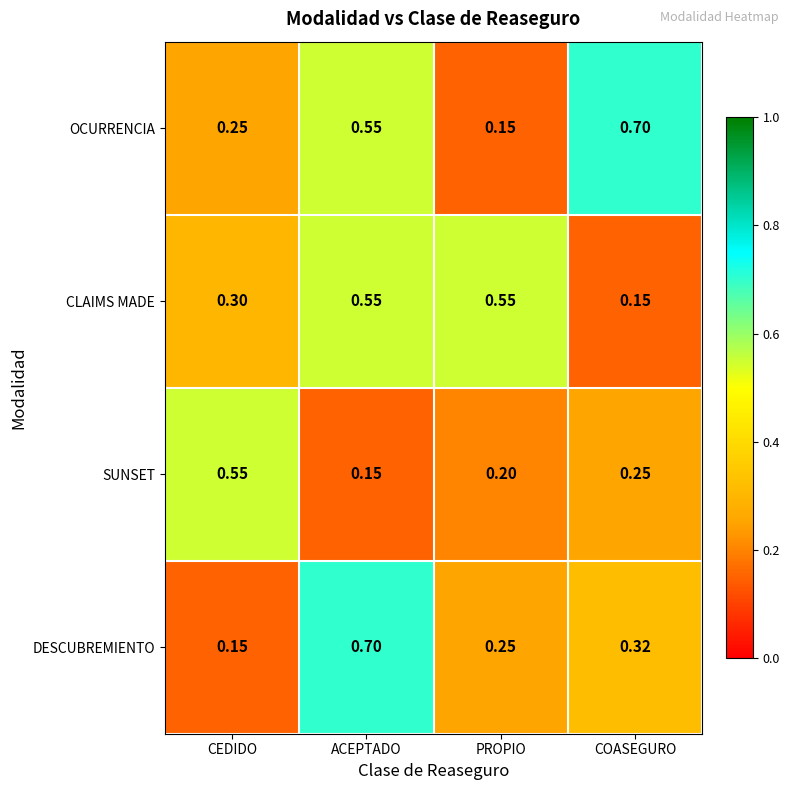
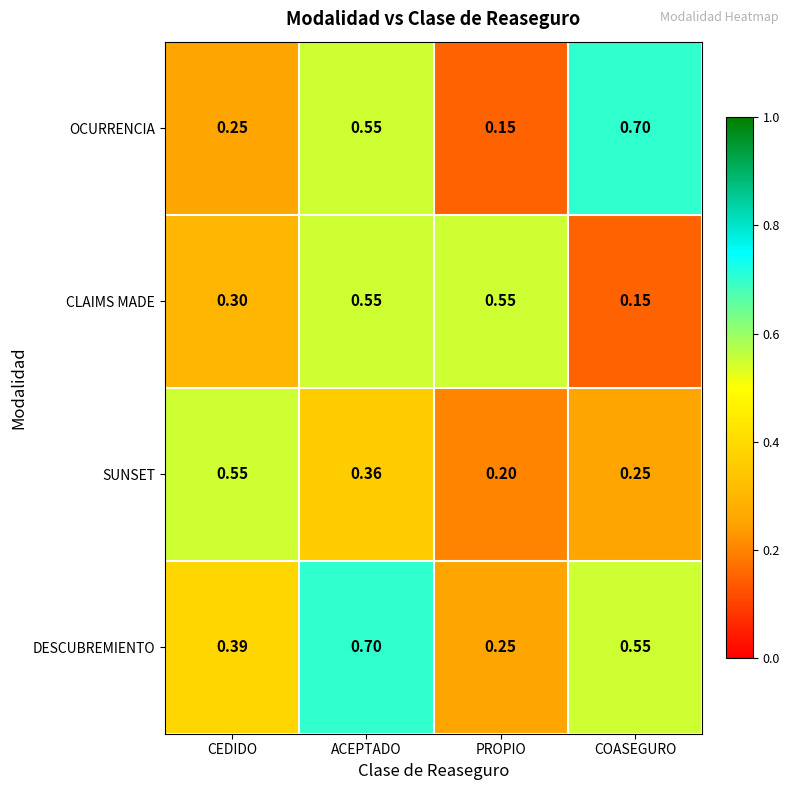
SUNSET, ACEPTADO: 0.15 -> 0.36
DESCUBREMIENTO, CEDIDO: 0.15 -> 0.39
DESCUBREMIENTO, COASEGURO: 0.32 -> 0.55
